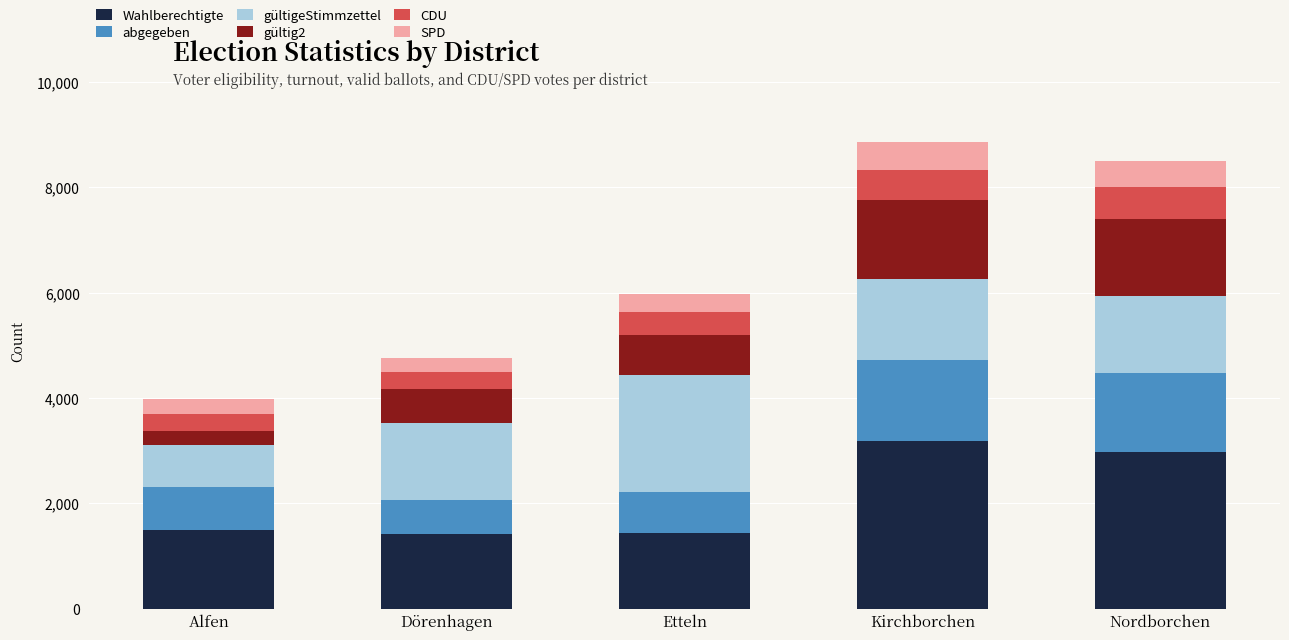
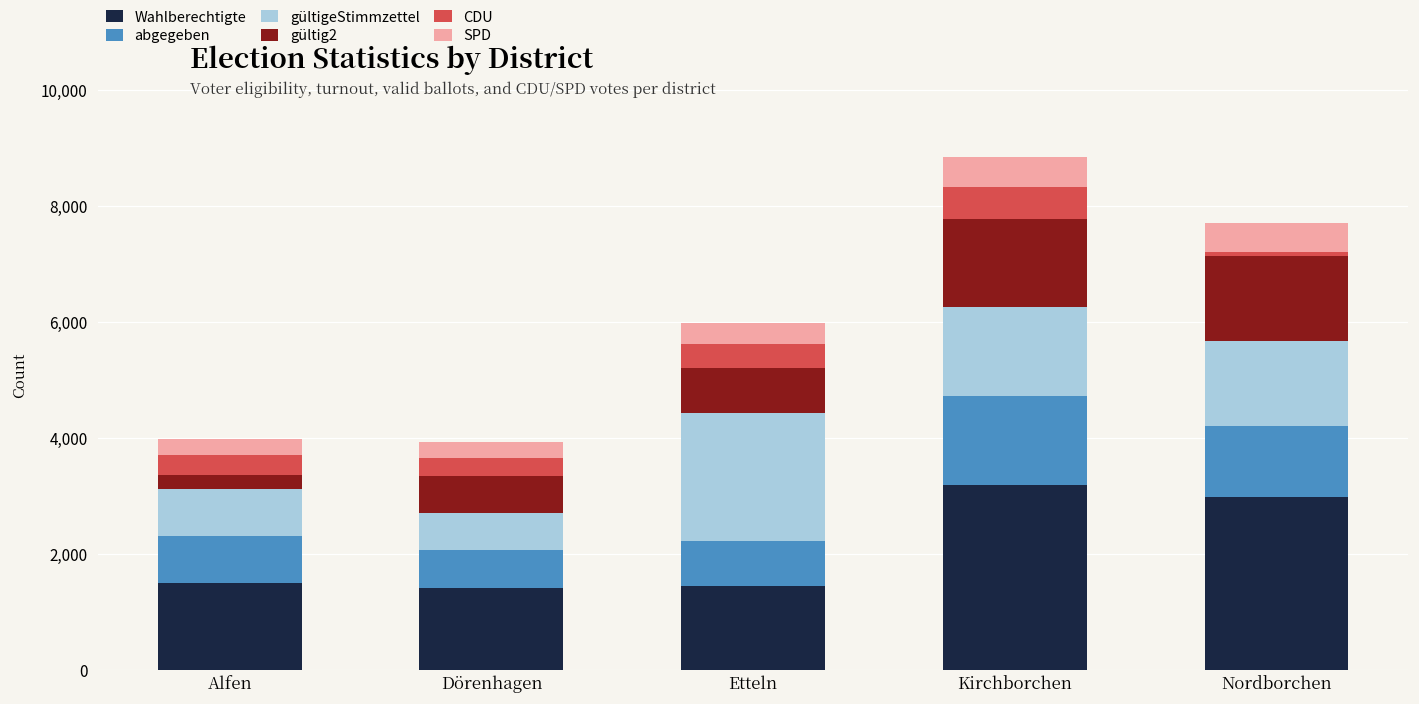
gültigeStimmzettel, Dörenhagen: 1,500 -> 600
abgegeben, Nordborchen: 1,500 -> 1,200
CDU, Nordborchen: 600 -> 100
